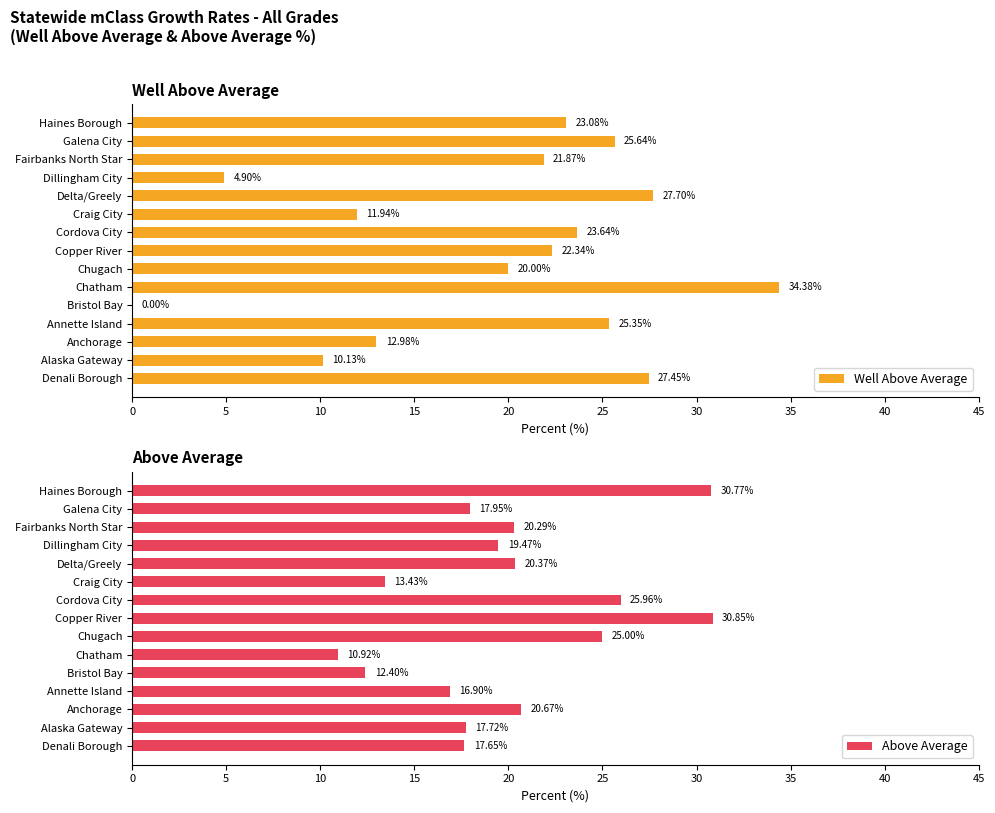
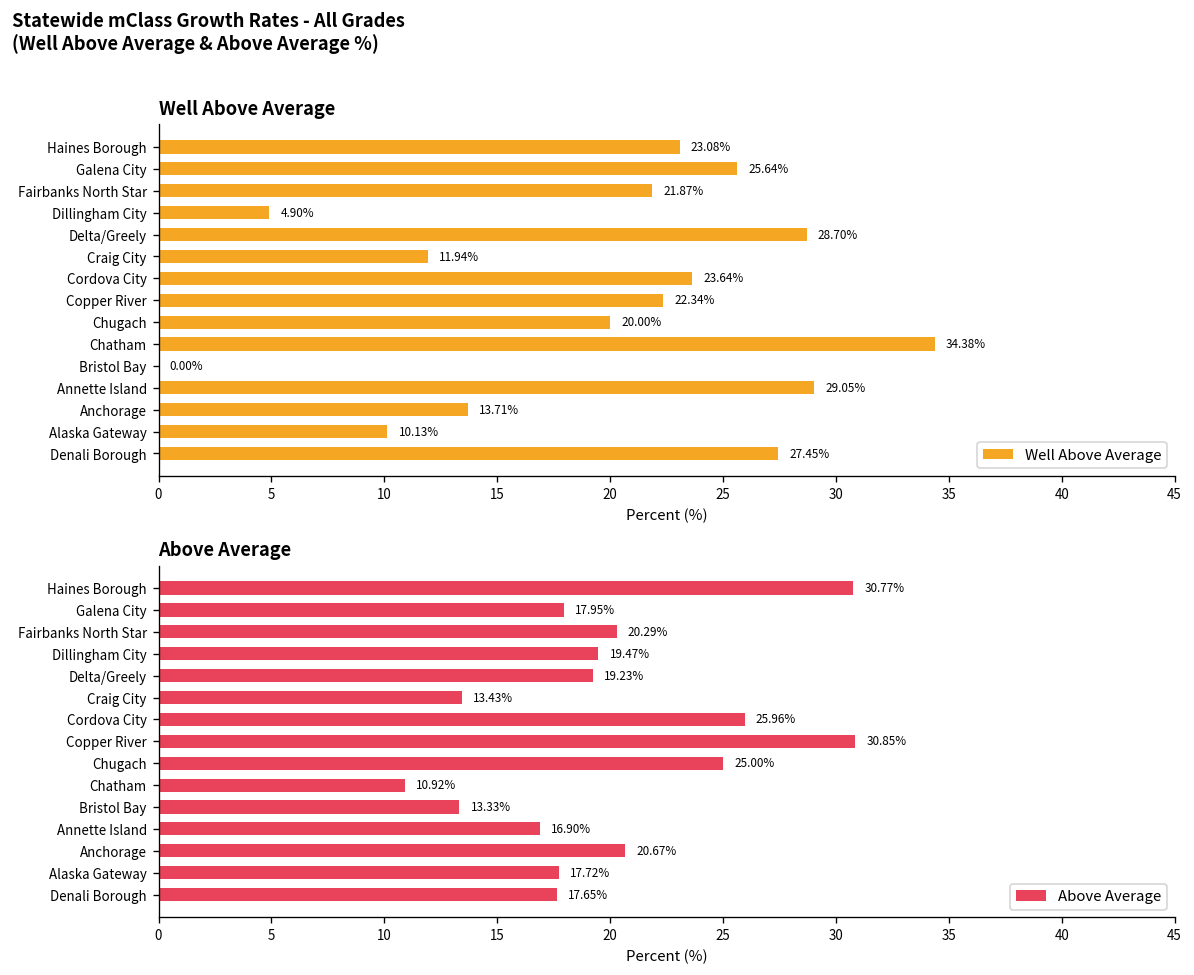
Well Above Average, Delta/Greely: 27.70% -> 28.70%
Well Above Average, Annette Island: 25.35% -> 29.05%
Well Above Average, Anchorage: 12.98% -> 13.71%
Above Average, Delta/Greely: 20.37% -> 19.23%
Above Average, Bristol Bay: 12.40% -> 13.33%
